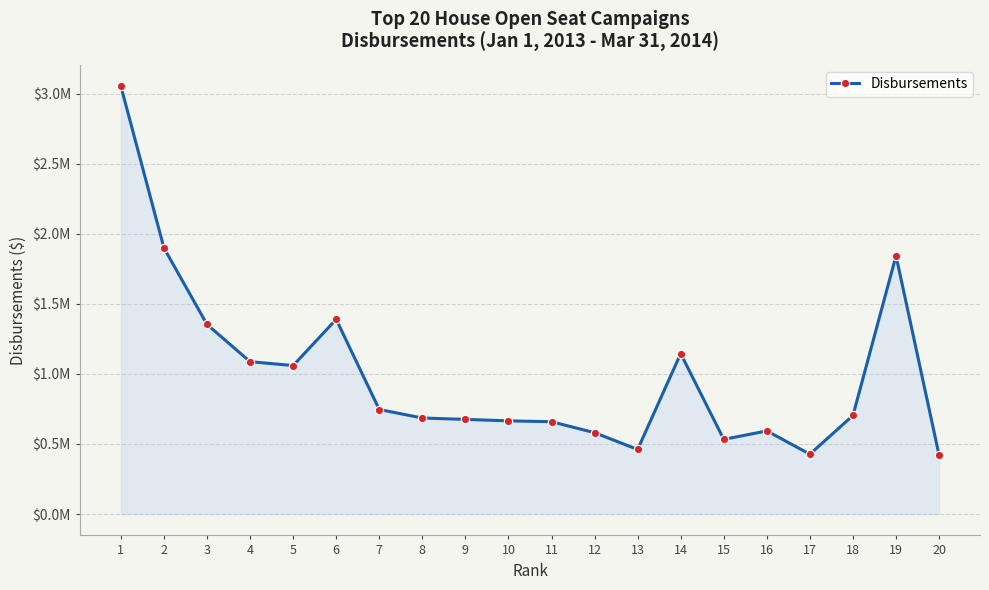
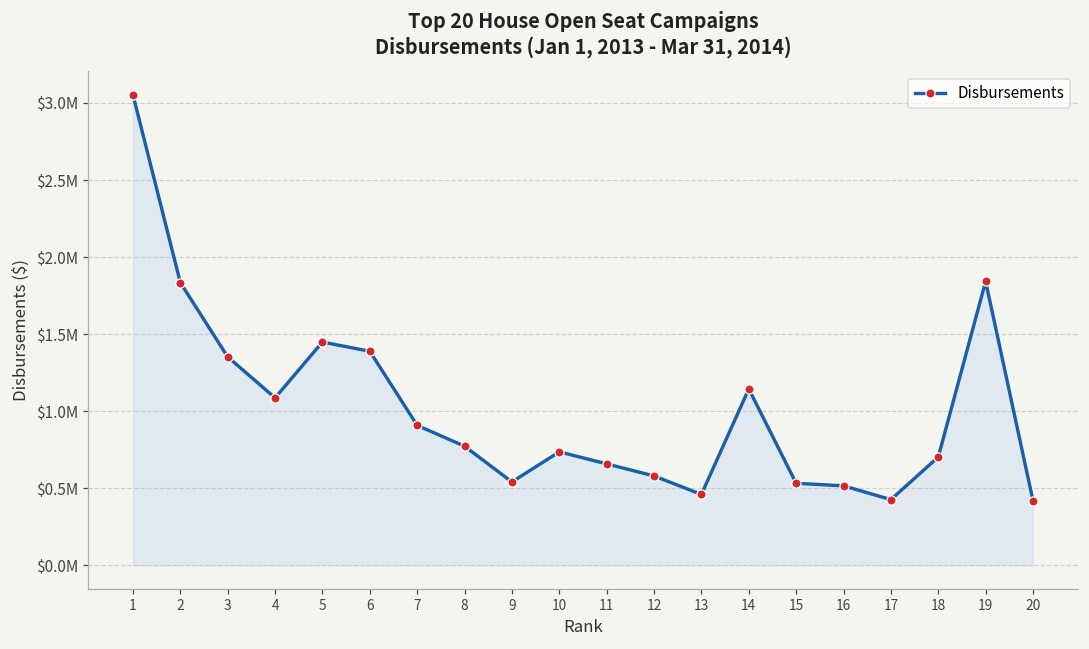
2: $1900000 -> $1830000
5: $1060000 -> $1450000
7: $750000 -> $910000
8: $690000 -> $770000
9: $680000 -> $540000
10: $660000 -> $740000
16: $590000 -> $520000
